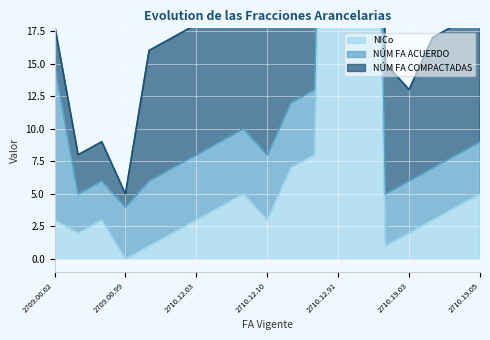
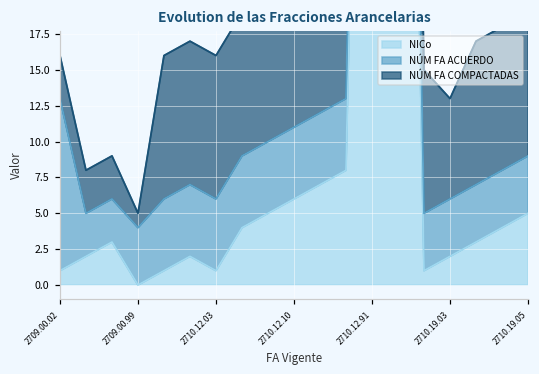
NICo, 2709.00.02: 3 -> 1
NICo, 2710.12.03: 3 -> 1
NICo, 2710.12.10: 3 -> 6
